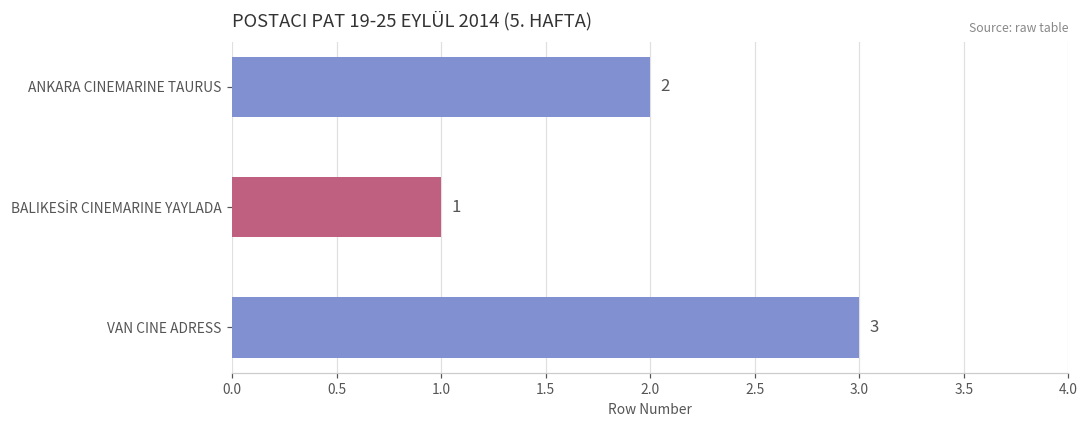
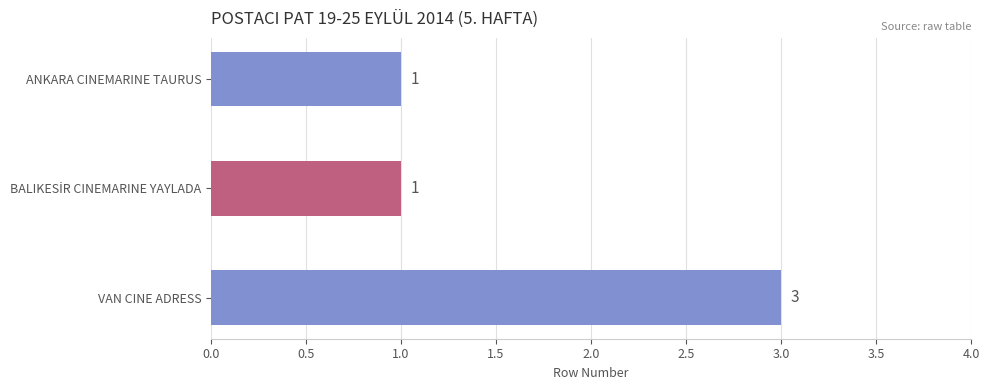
ANKARA CINEMARINE TAURUS: 2 -> 1
